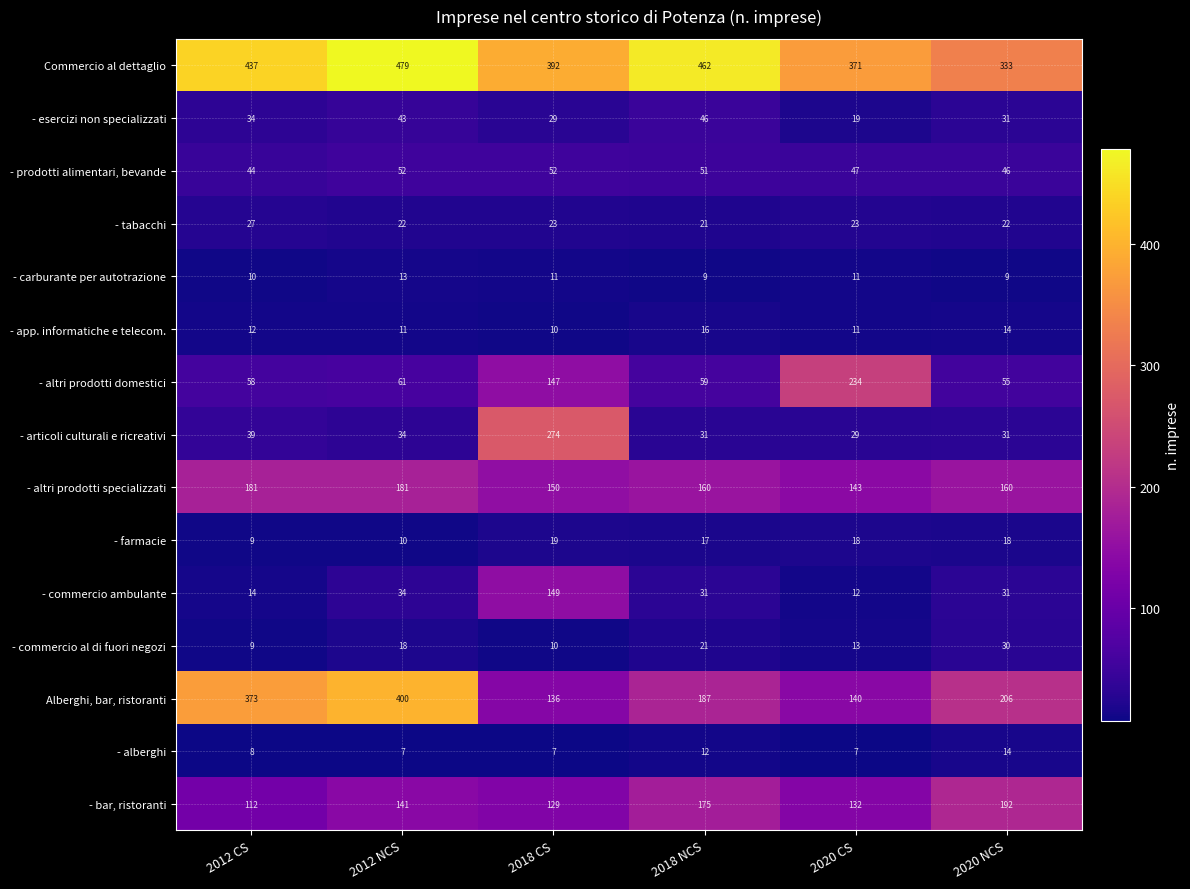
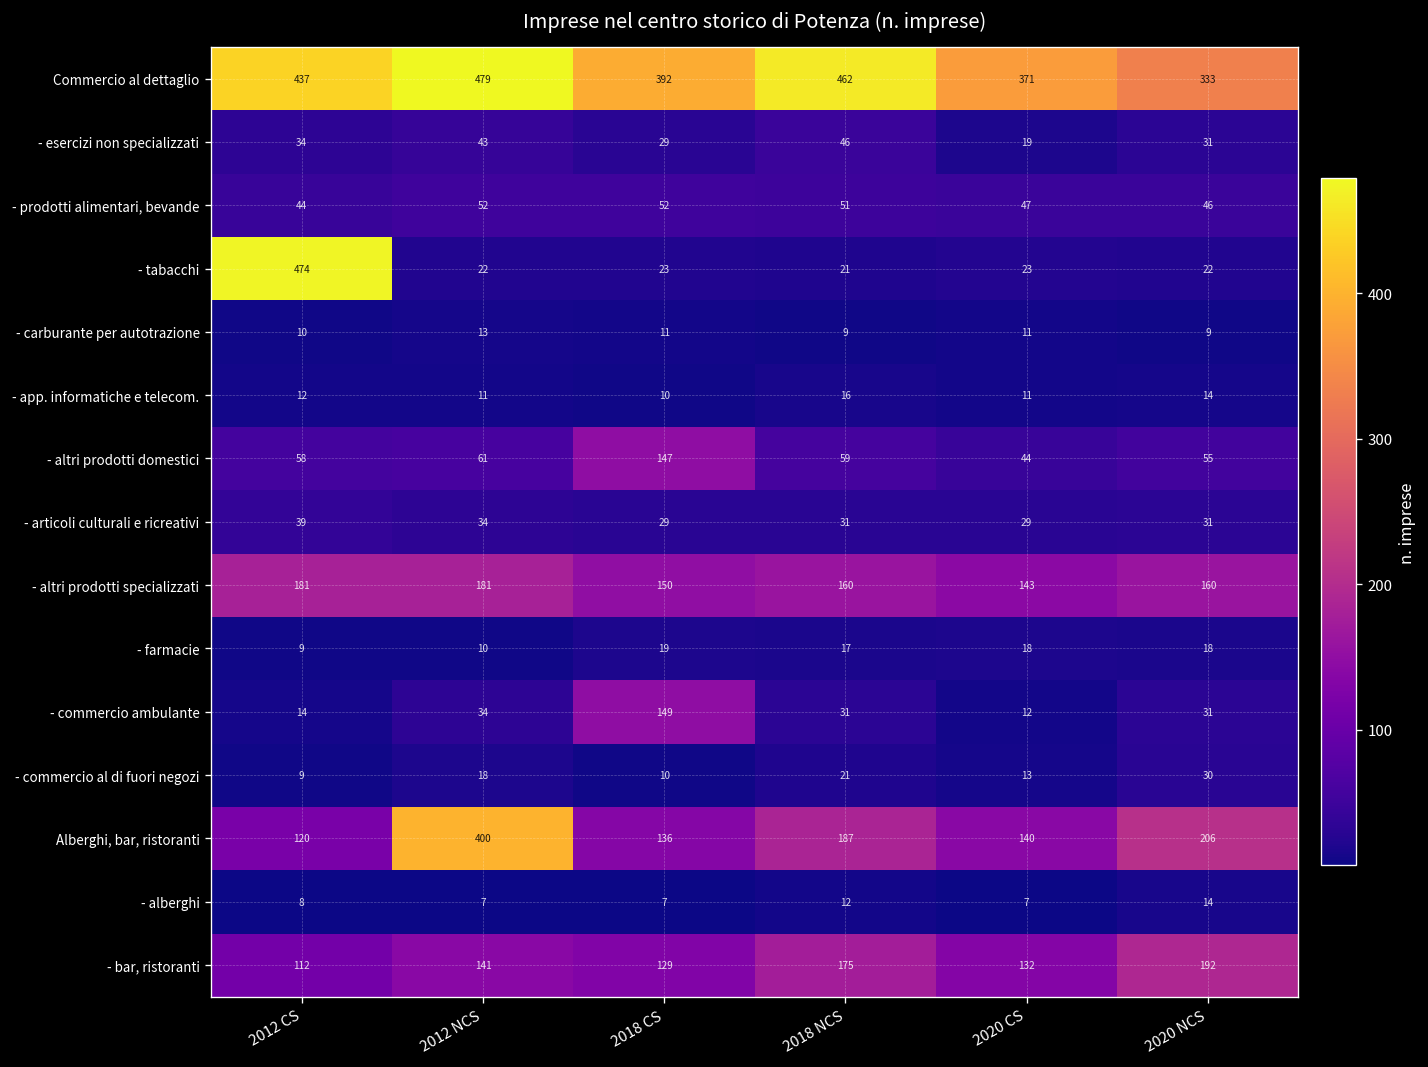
- tabacchi, 2012 CS: 27 -> 474
- altri prodotti domestici, 2020 CS: 234 -> 44
- articoli culturali e ricreativi, 2018 CS: 274 -> 29
Alberghi, bar, ristoranti, 2012 CS: 373 -> 120
